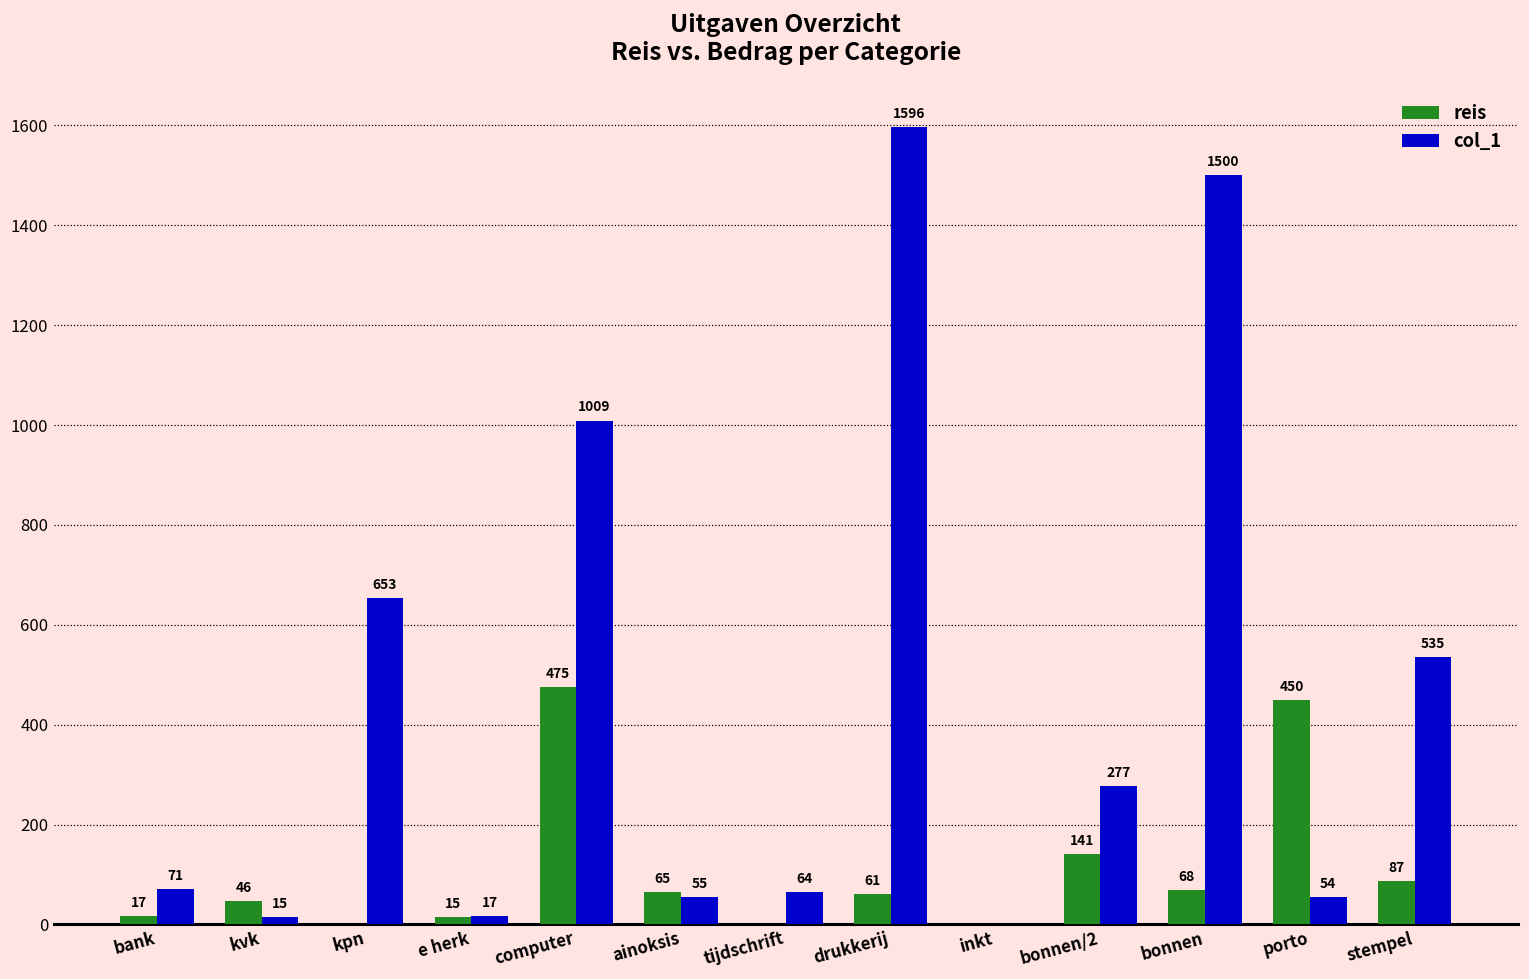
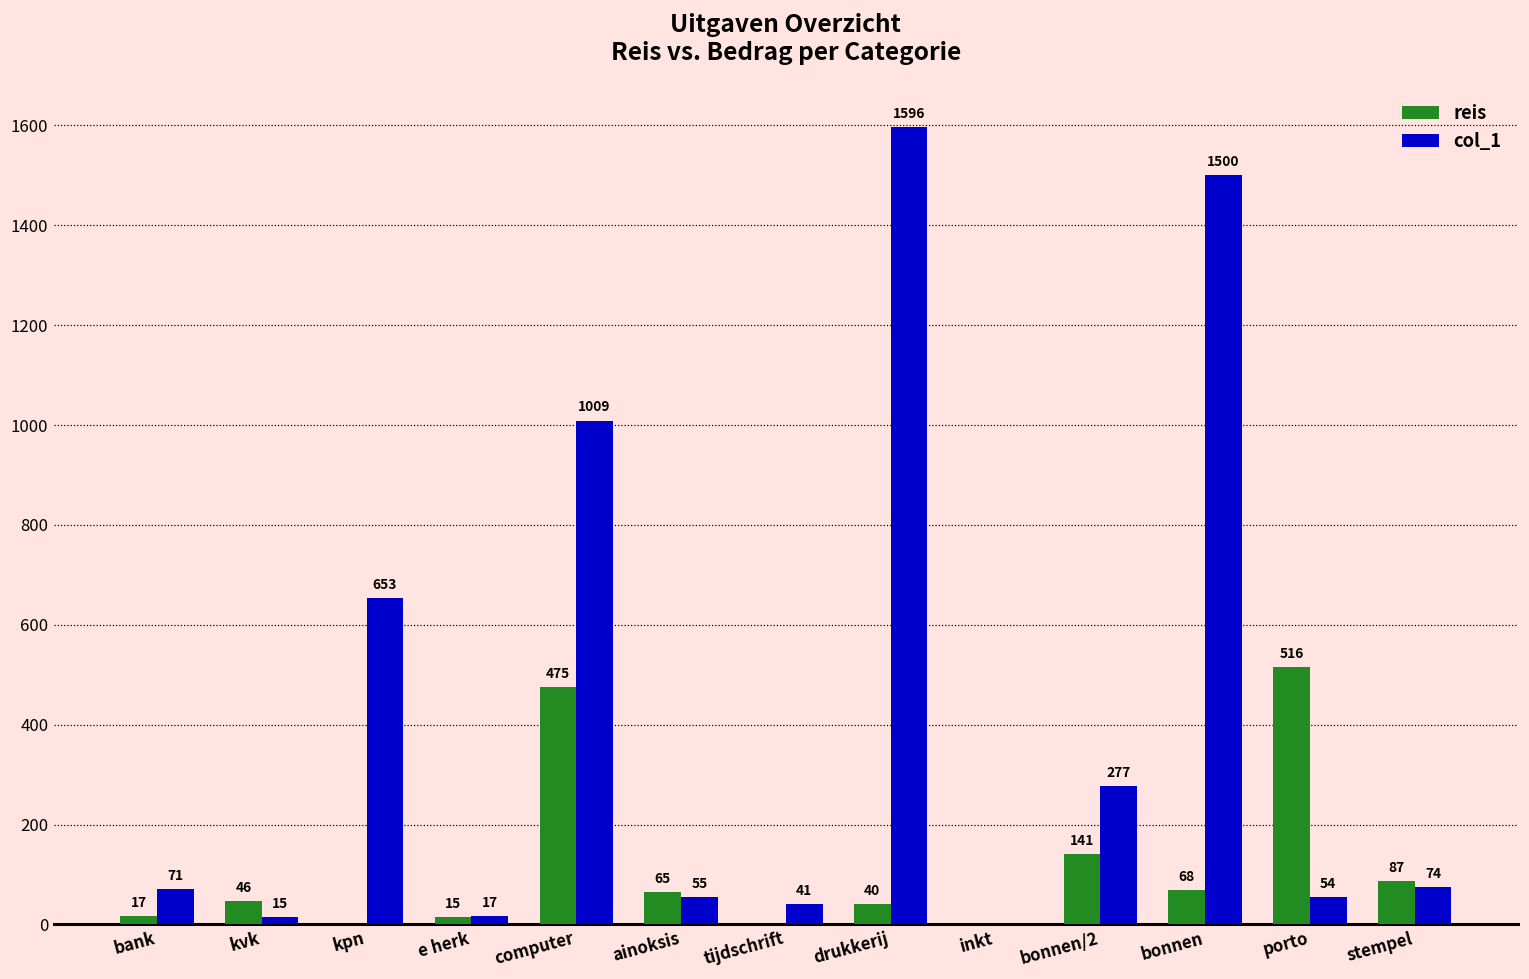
col_1, tijdschrift: 64 -> 41
reis, drukkerij: 61 -> 40
reis, porto: 450 -> 516
col_1, stempel: 535 -> 74
